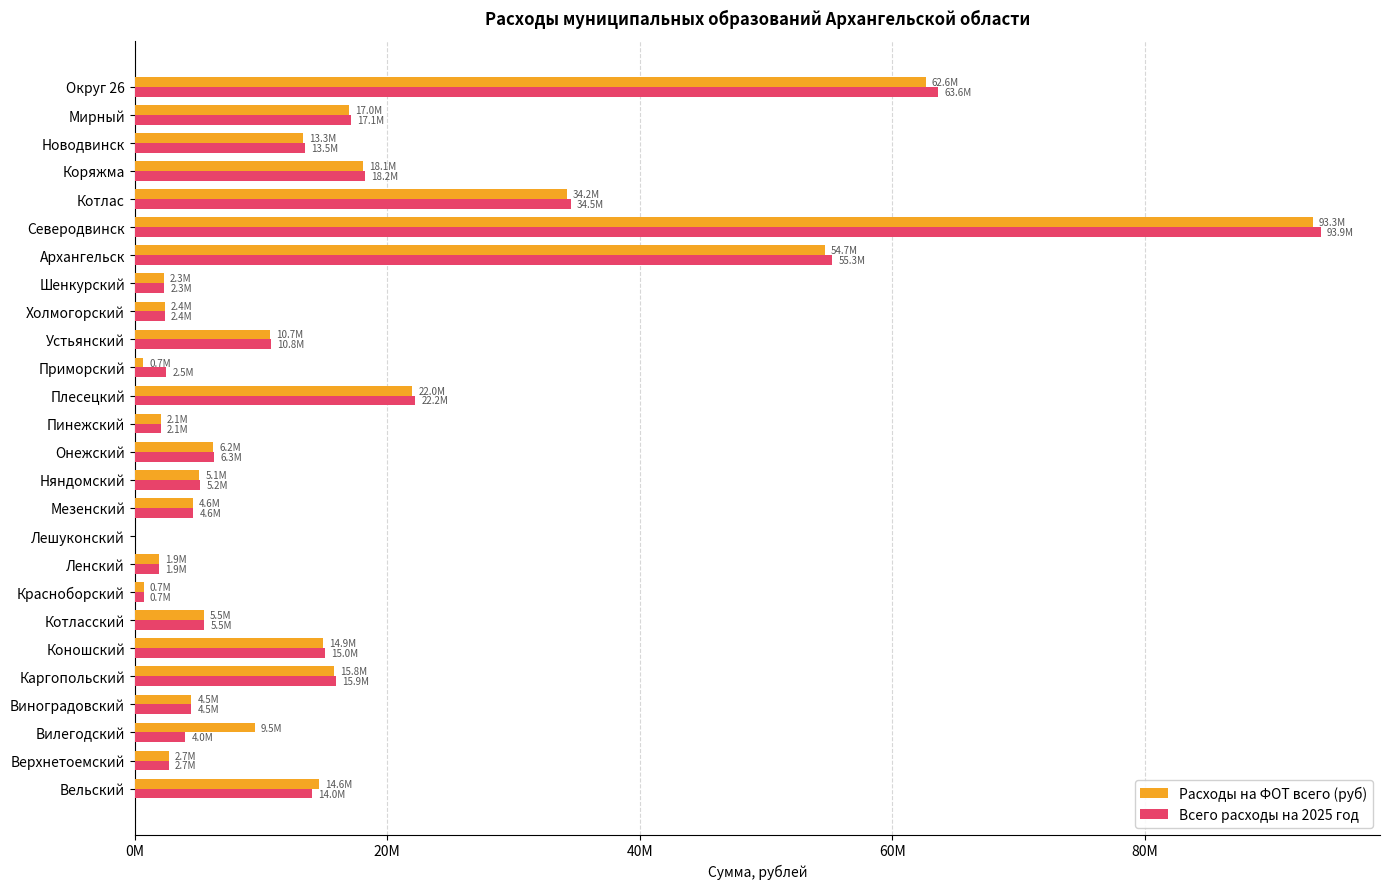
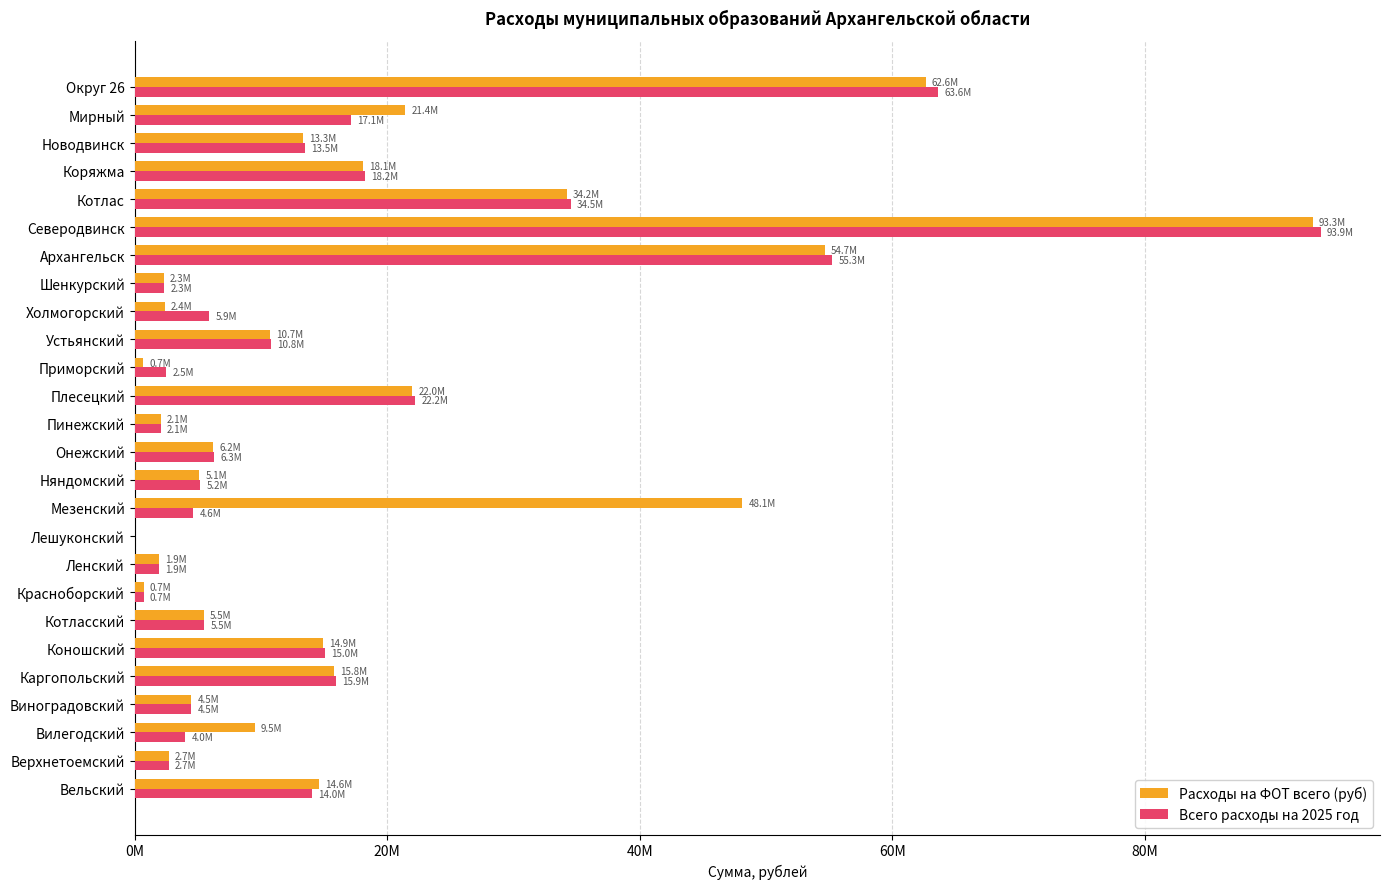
Расходы на ФОТ всего (руб), Мирный: 17.0M -> 21.4M
Всего расходы на 2025 год, Холмогорский: 2.4M -> 5.9M
Расходы на ФОТ всего (руб), Мезенский: 4.6M -> 48.1M
